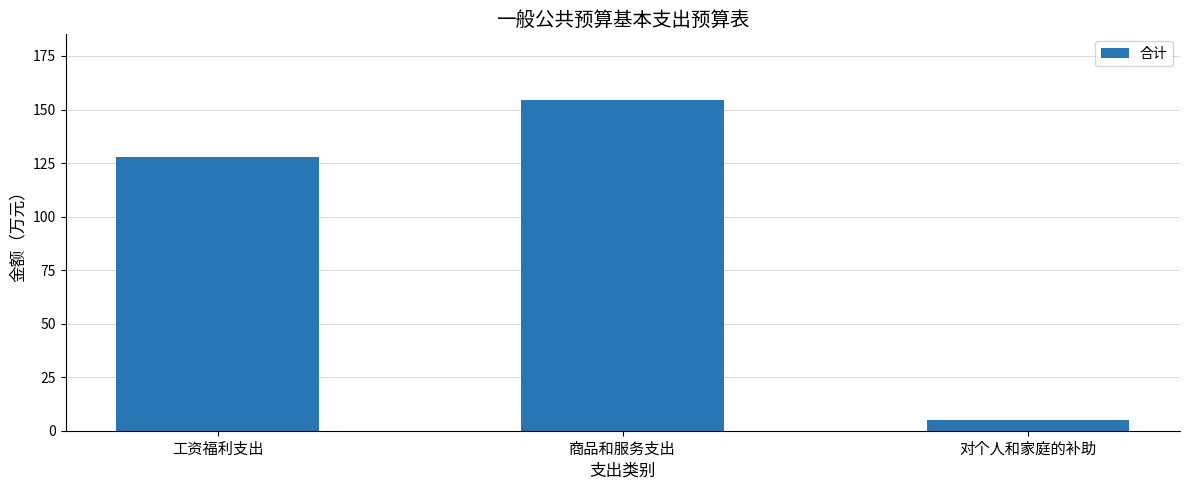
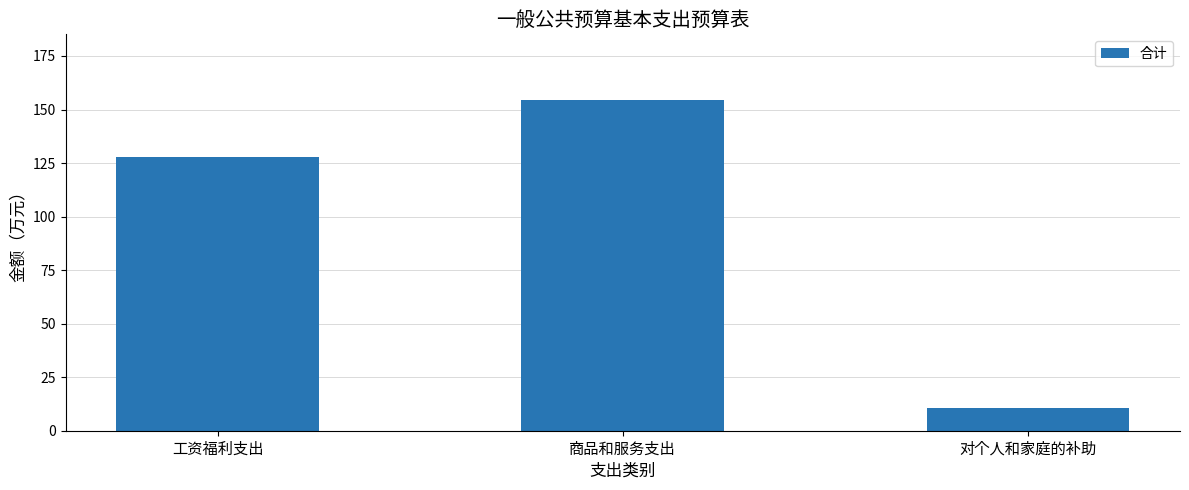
对个人和家庭的补助: 5 -> 11
